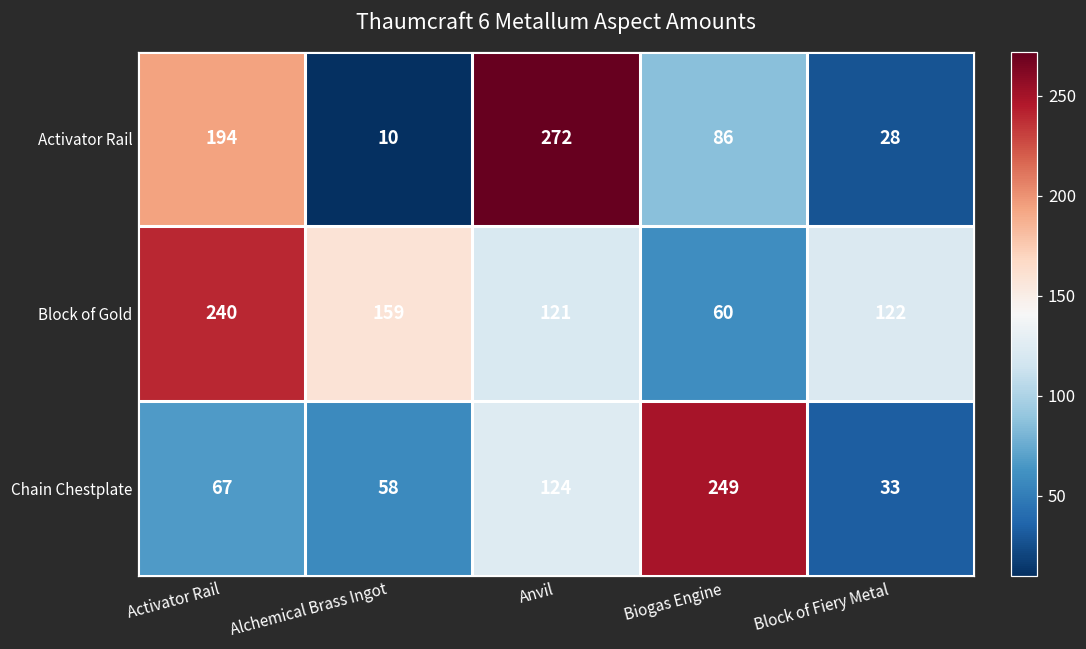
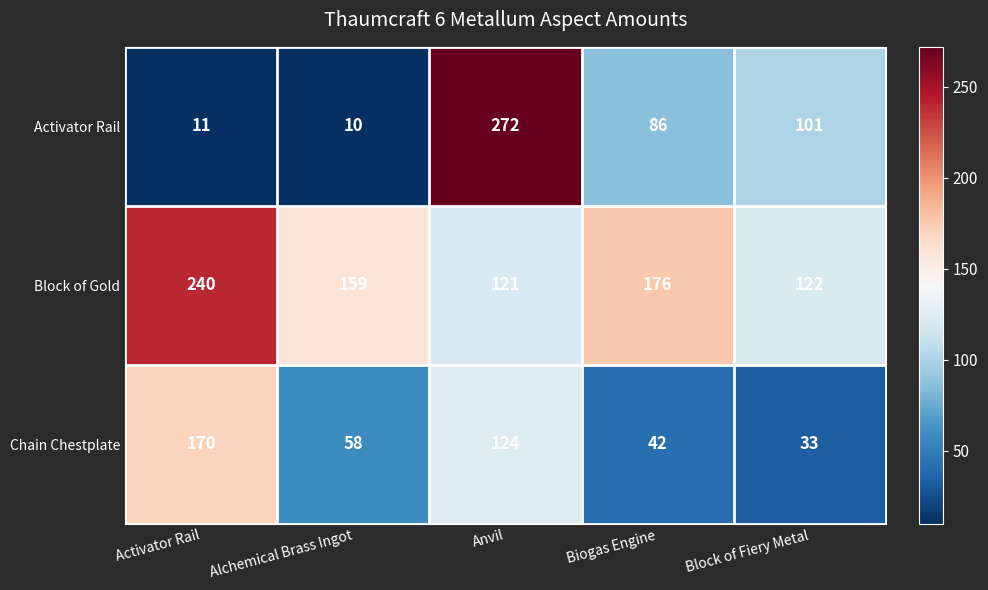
Activator Rail, Activator Rail: 194 -> 11
Activator Rail, Block of Fiery Metal: 28 -> 101
Block of Gold, Biogas Engine: 60 -> 176
Chain Chestplate, Activator Rail: 67 -> 170
Chain Chestplate, Biogas Engine: 249 -> 42
